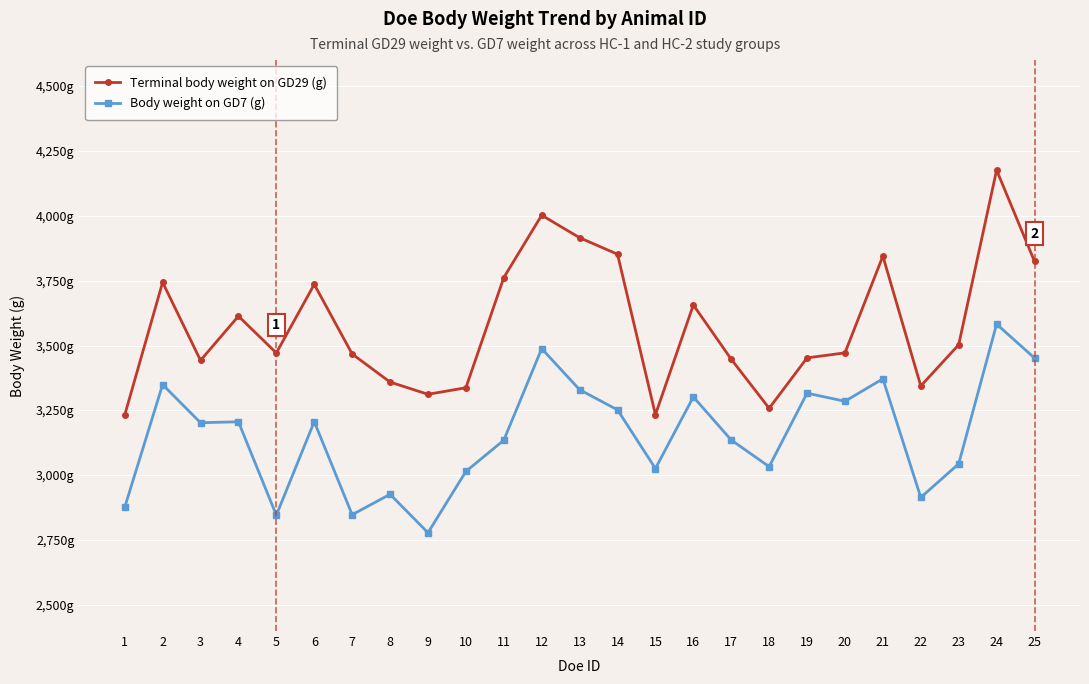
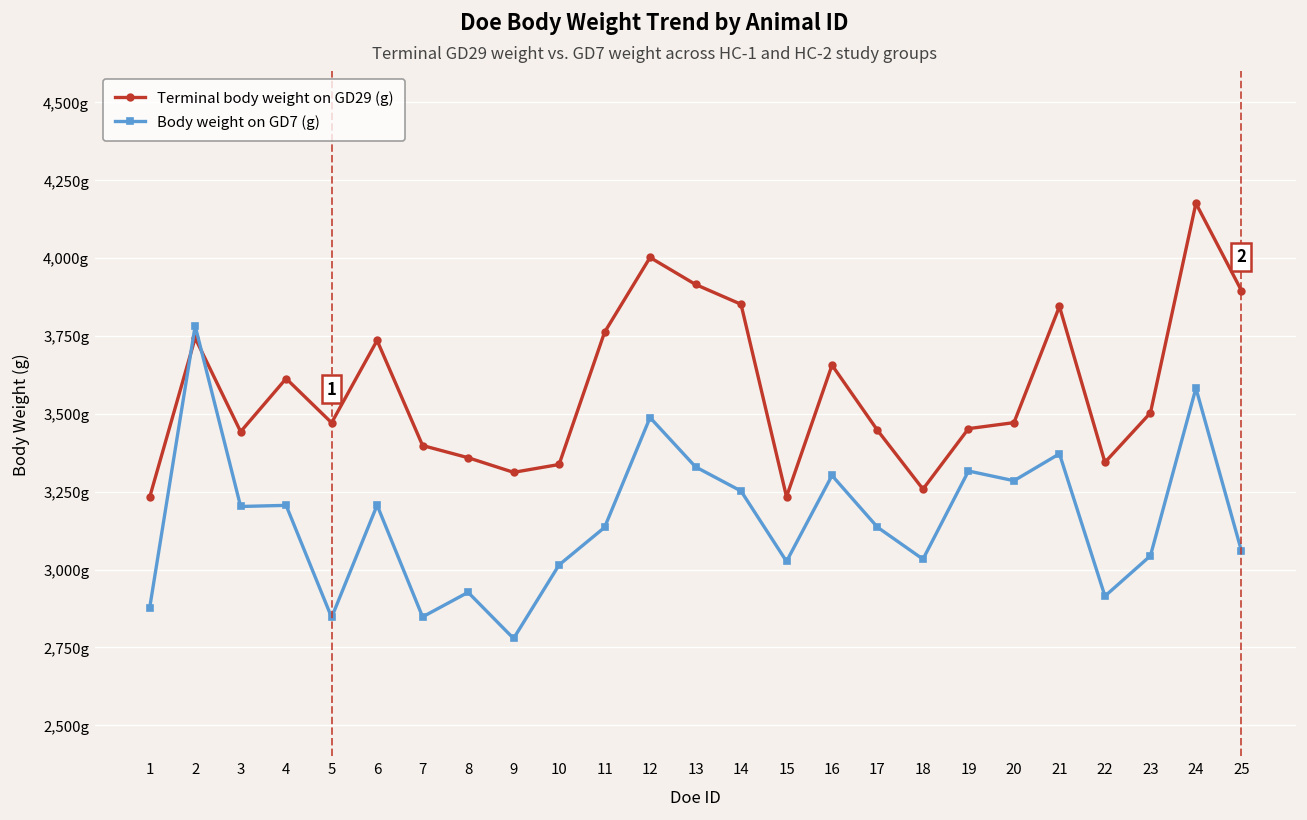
Body weight on GD7 (g), 2: 3,350g -> 3,780g
Terminal body weight on GD29 (g), 7: 3,470g -> 3,400g
Terminal body weight on GD29 (g), 25: 3,820g -> 3,900g
Body weight on GD7 (g), 25: 3,450g -> 3,060g
